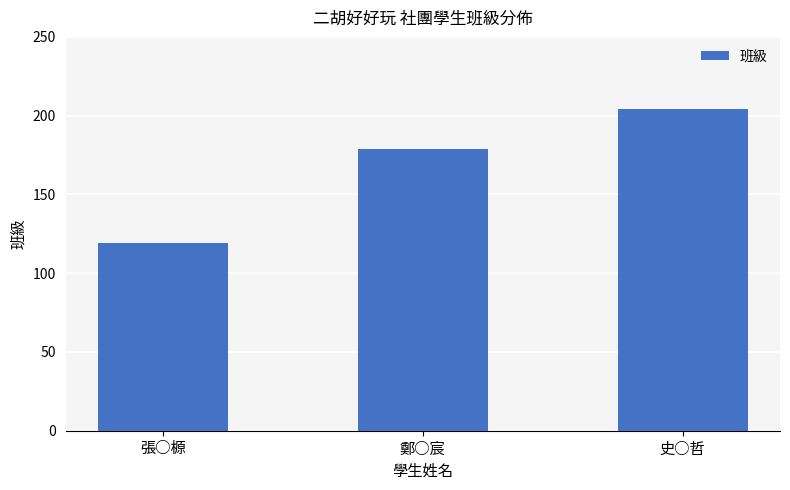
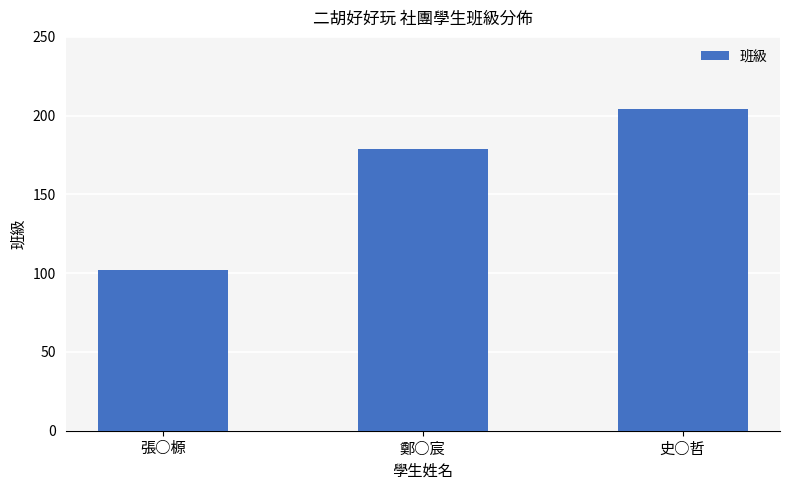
張○榞: 119 -> 102
